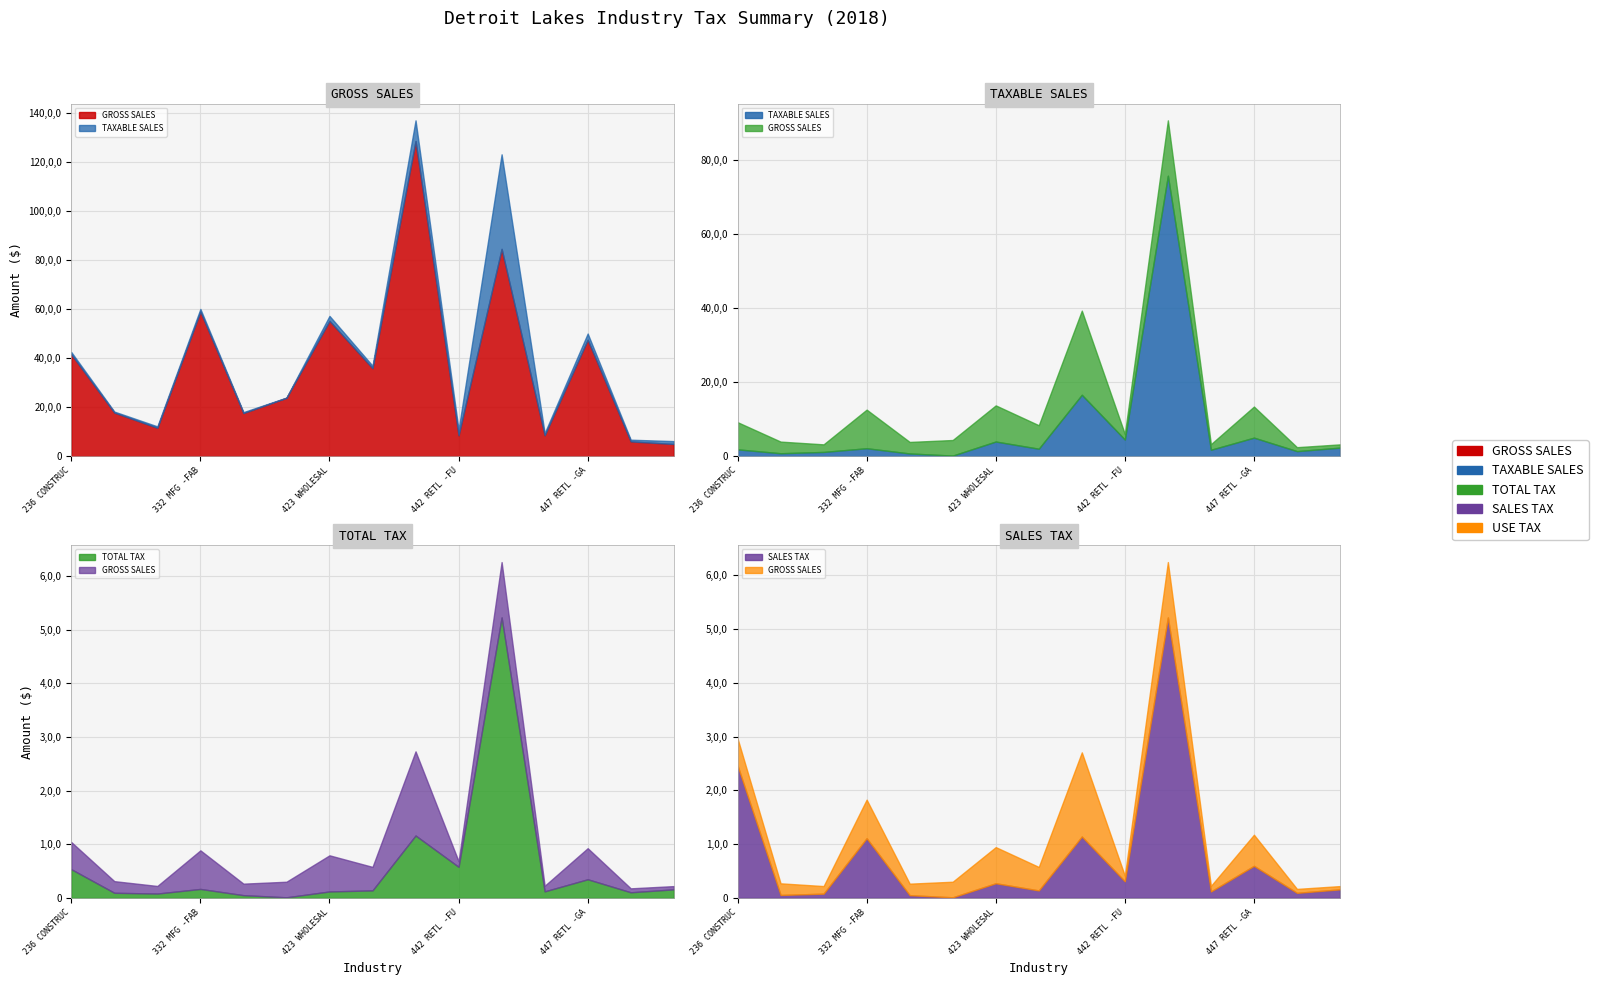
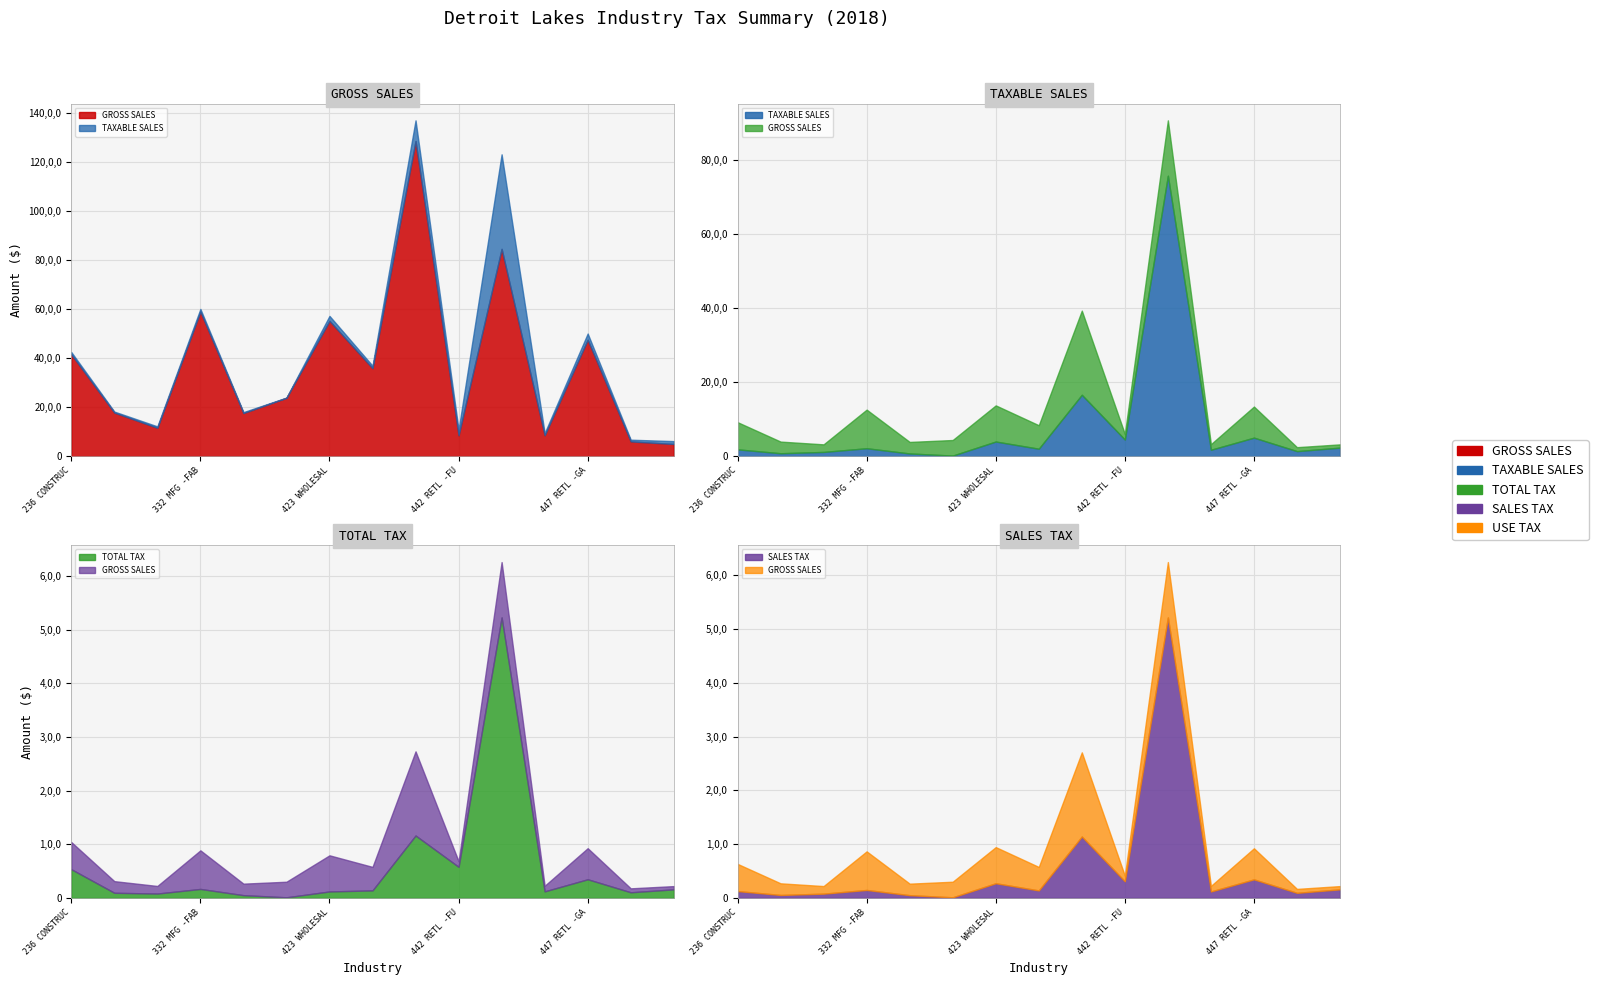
SALES TAX, SALES TAX, 236 CONSTRUC: 250 -> 10
SALES TAX, SALES TAX, 332 MFG -FAB: 110 -> 10
SALES TAX, SALES TAX, 447 RETL -GA: 60 -> 30
